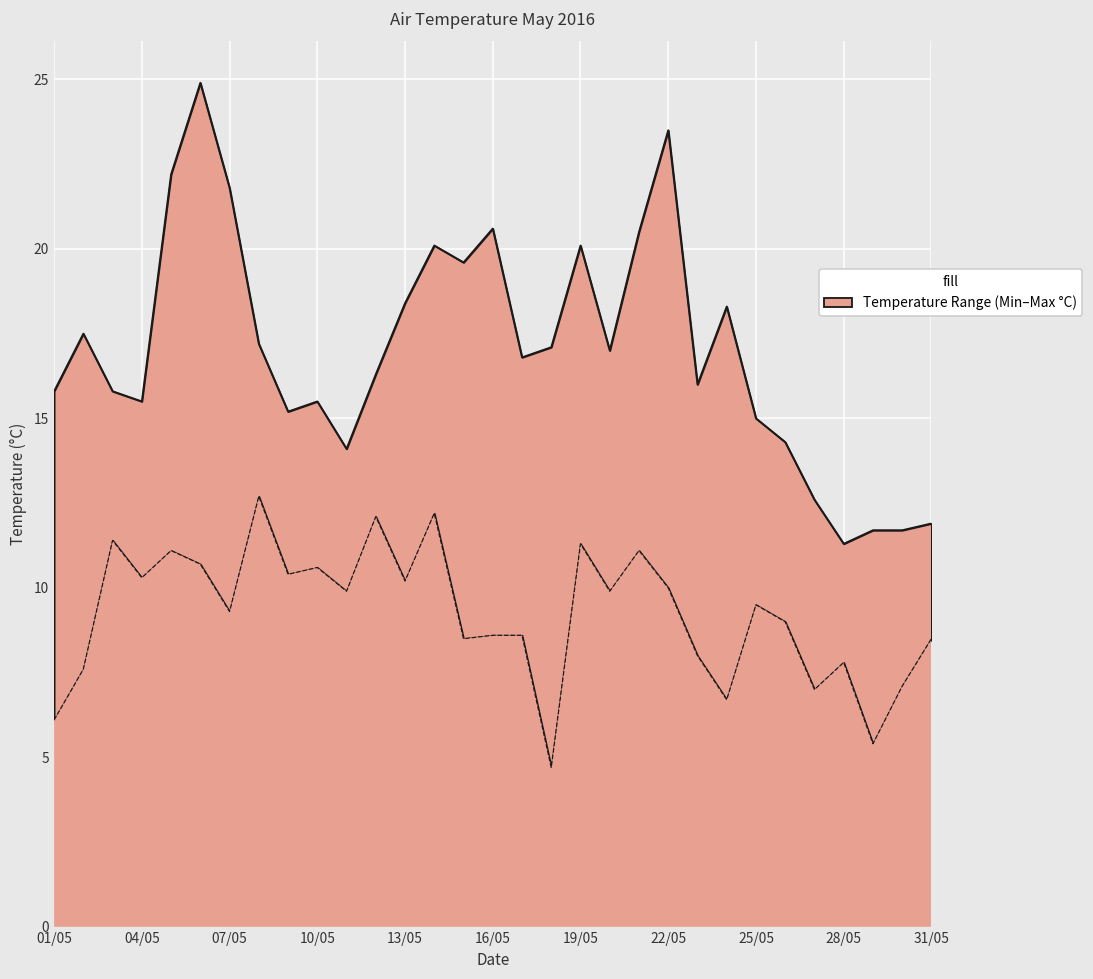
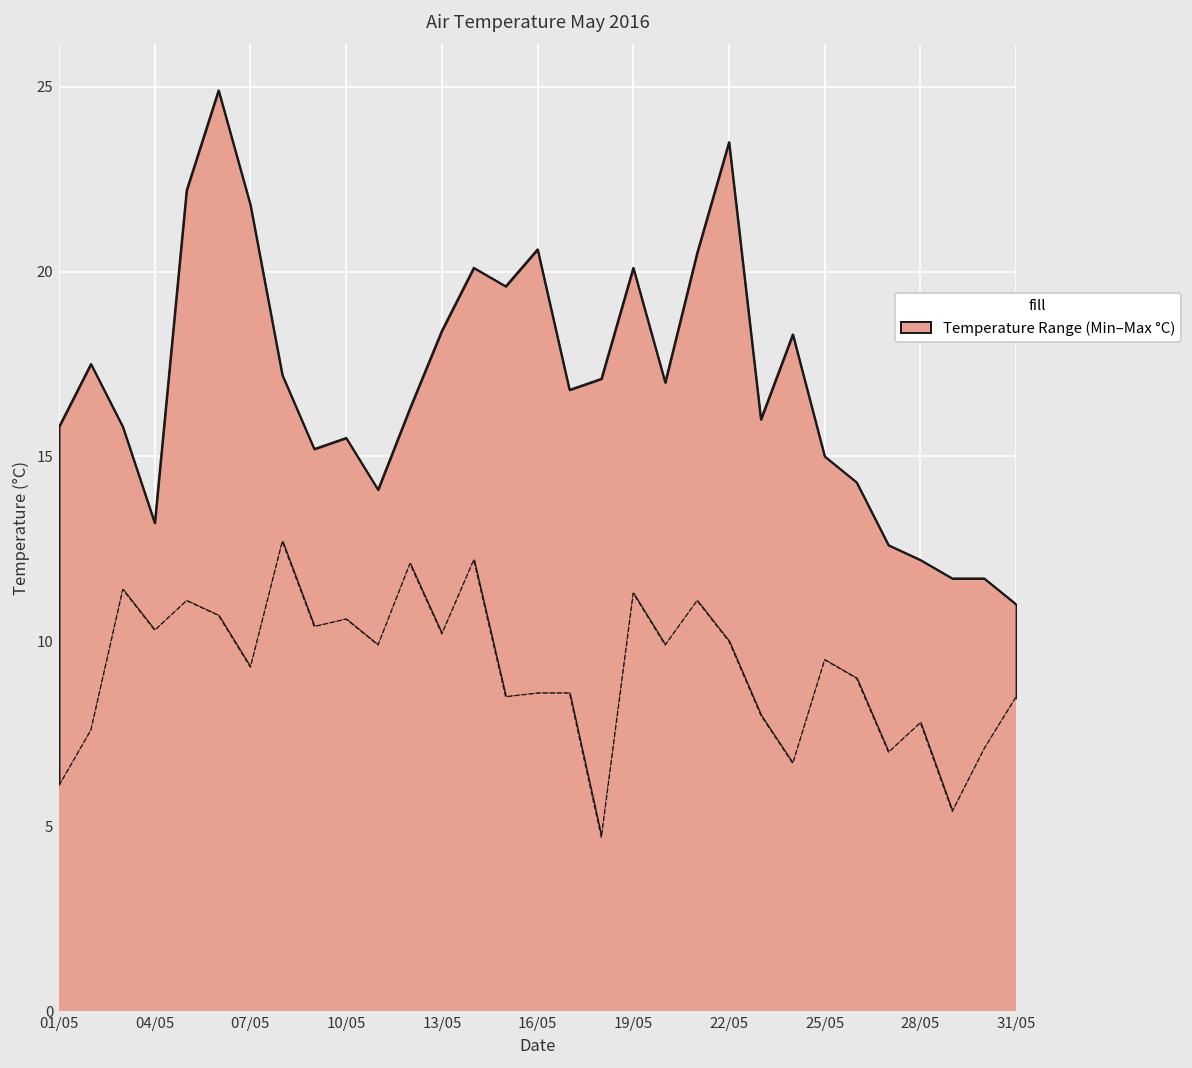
Temperature Range (Min–Max °C), 04/05: 15.5 -> 13.2
Temperature Range (Min–Max °C), 28/05: 11.3 -> 12.2
Temperature Range (Min–Max °C), 31/05: 11.9 -> 11.0
